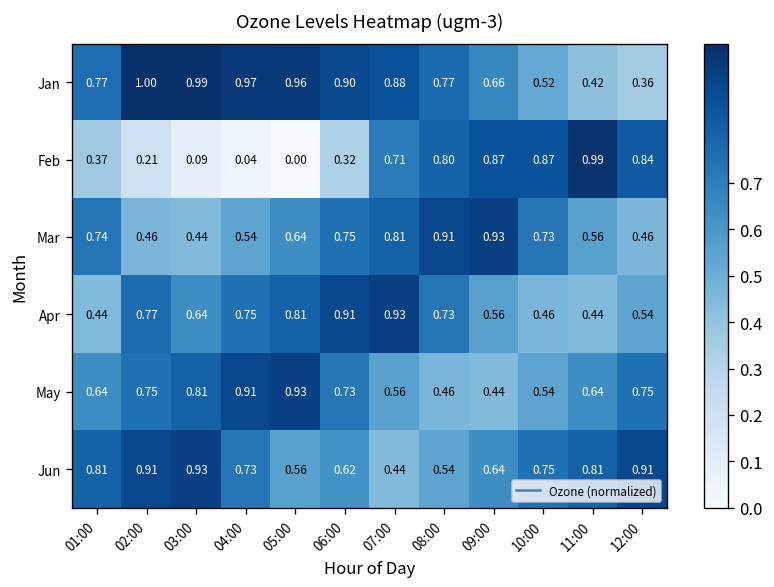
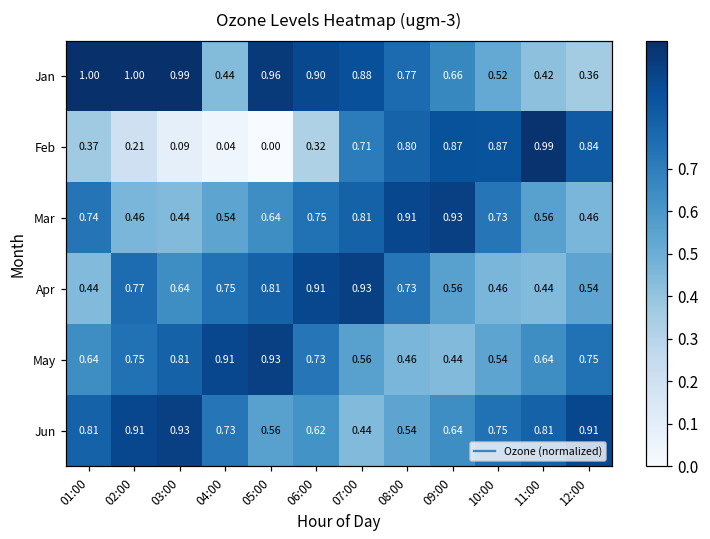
Jan, 01:00: 0.77 -> 1.00
Jan, 04:00: 0.97 -> 0.44
